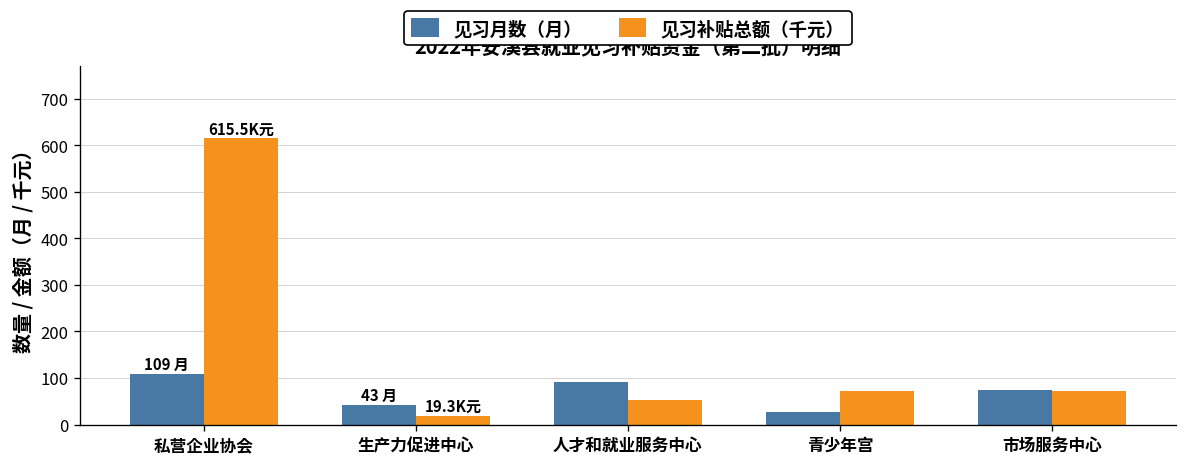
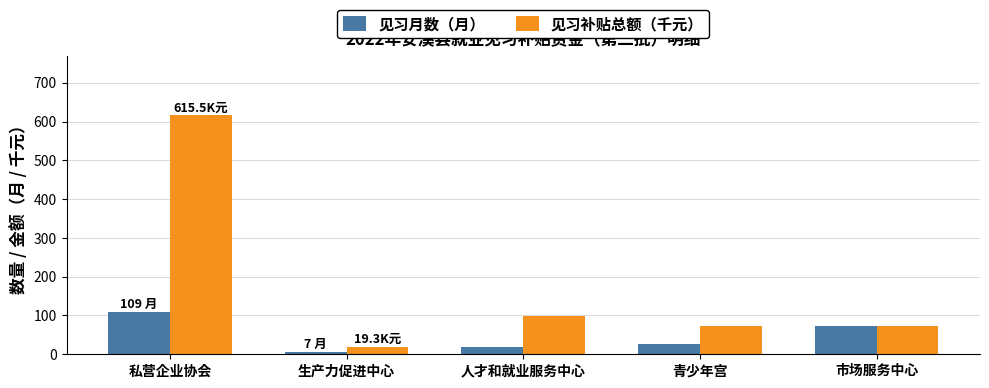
见习月数（月）, 生产力促进中心: 43 -> 7
见习月数（月）, 人才和就业服务中心: 90 -> 20
见习补贴总额（千元）, 人才和就业服务中心: 50 -> 100
